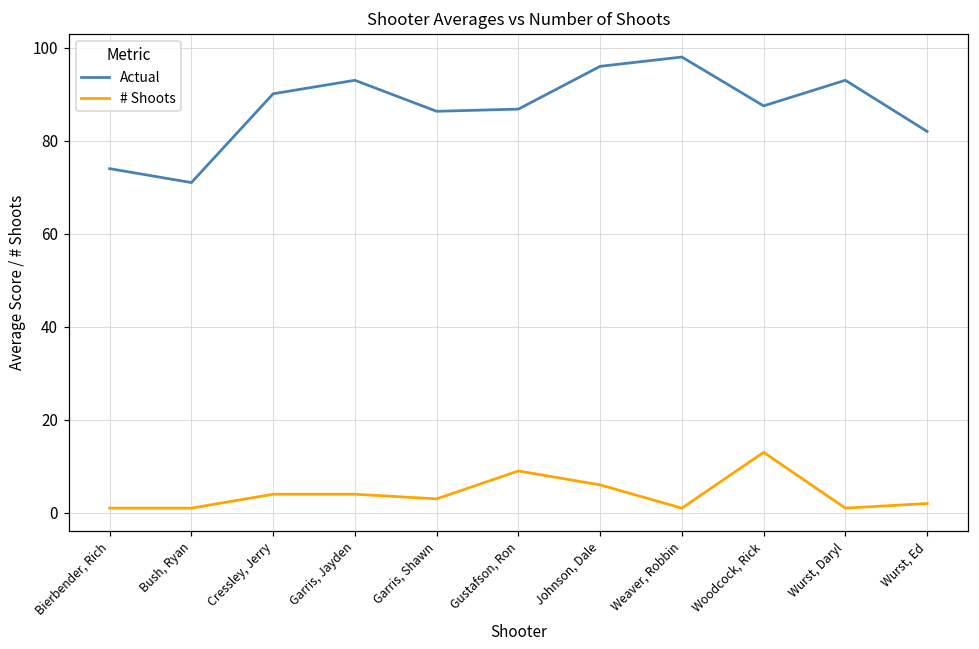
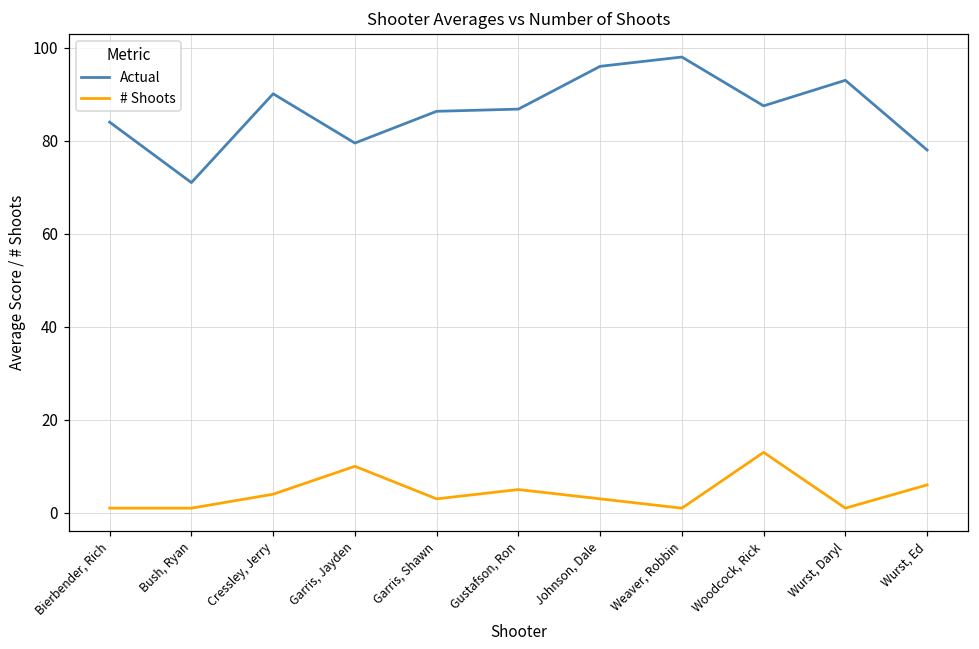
Actual, Bierbender, Rich: 74 -> 84
Actual, Garris, Jayden: 93 -> 80
# Shoots, Garris, Jayden: 4 -> 10
# Shoots, Gustafson, Ron: 9 -> 5
# Shoots, Johnson, Dale: 6 -> 3
Actual, Wurst, Ed: 82 -> 78
# Shoots, Wurst, Ed: 2 -> 6
